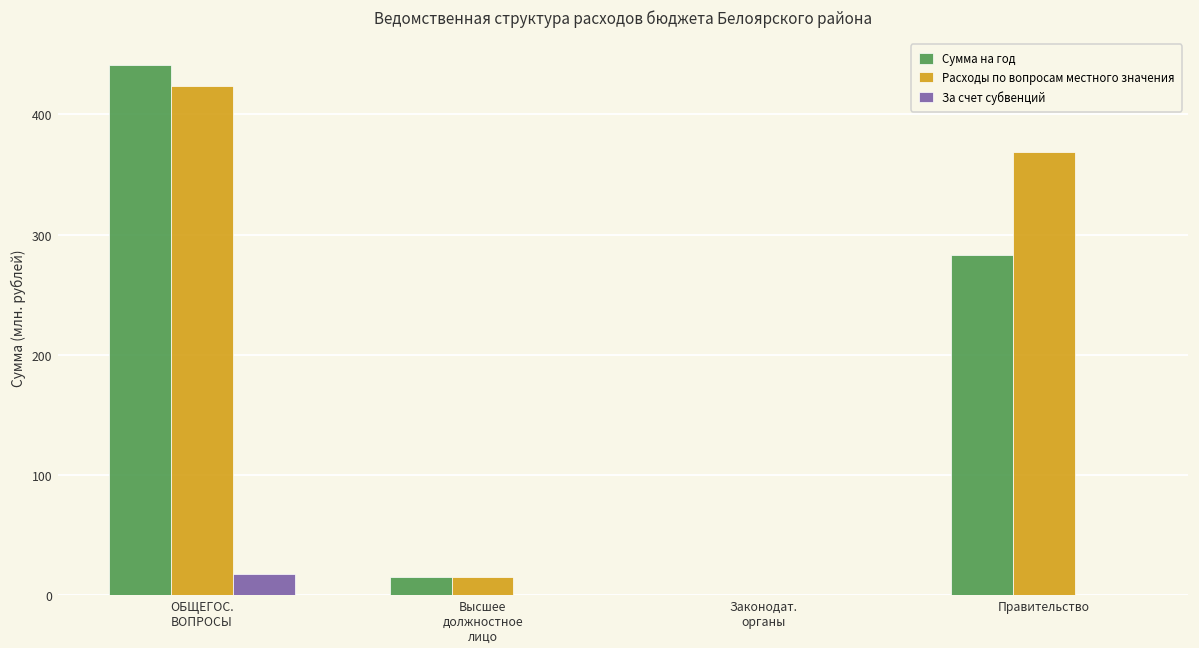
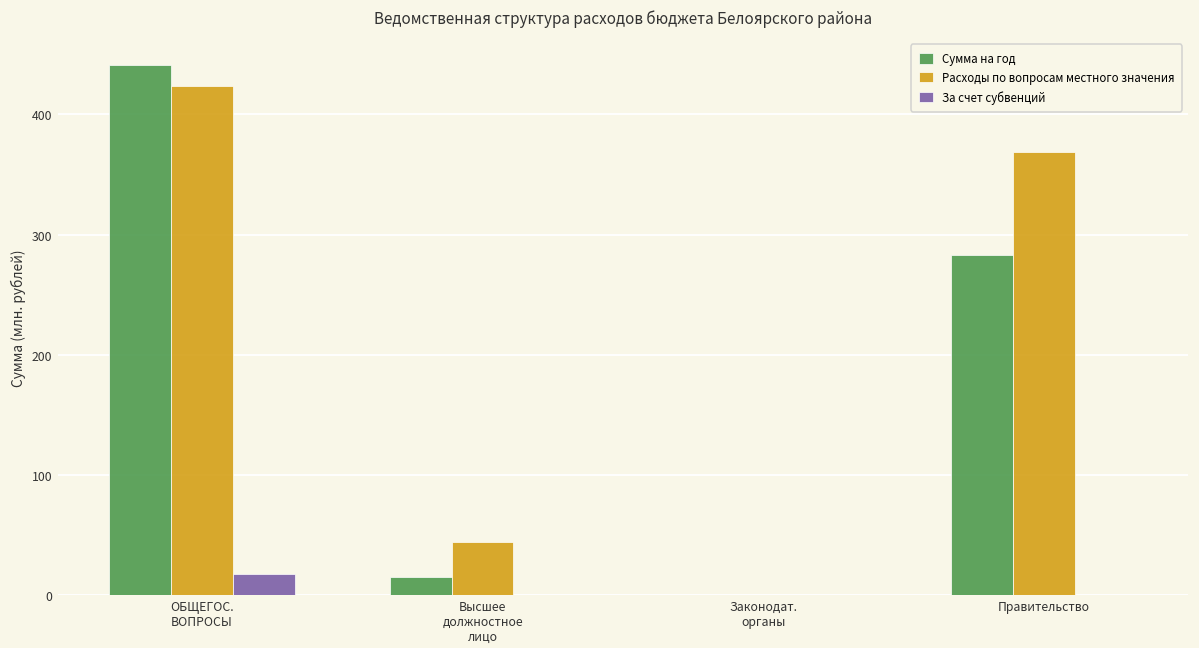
Расходы по вопросам местного значения, Высшее должностное лицо: 15 -> 44
